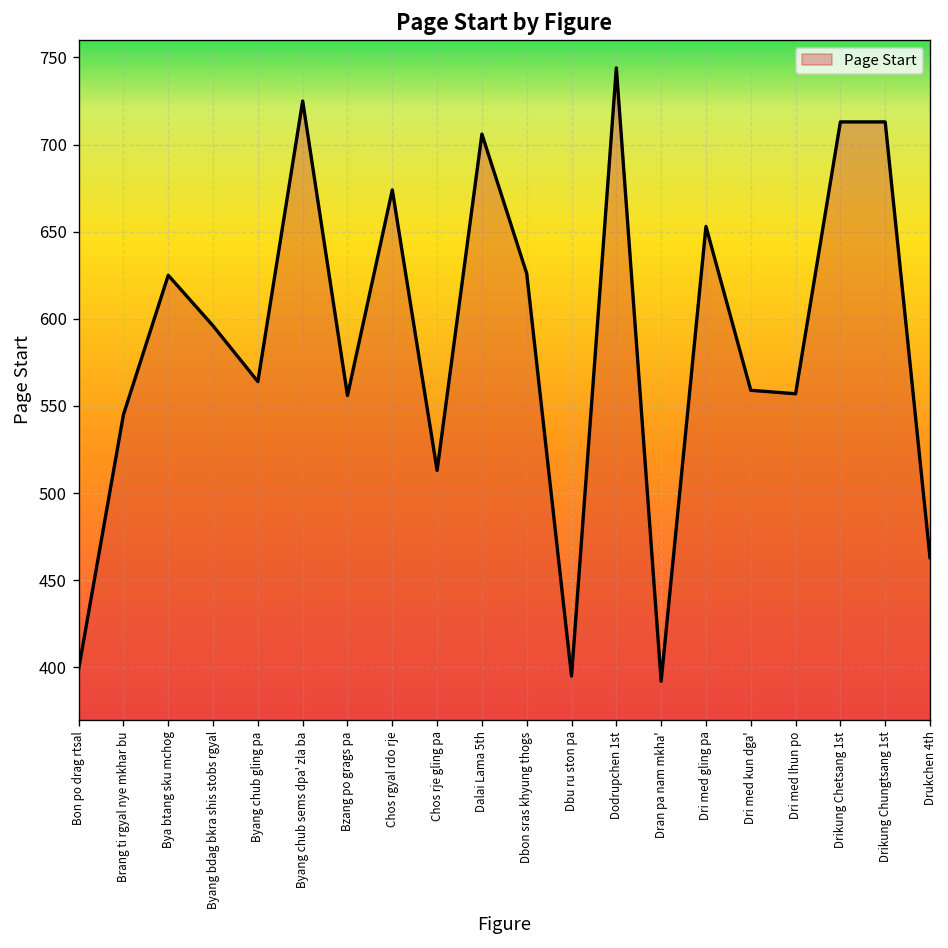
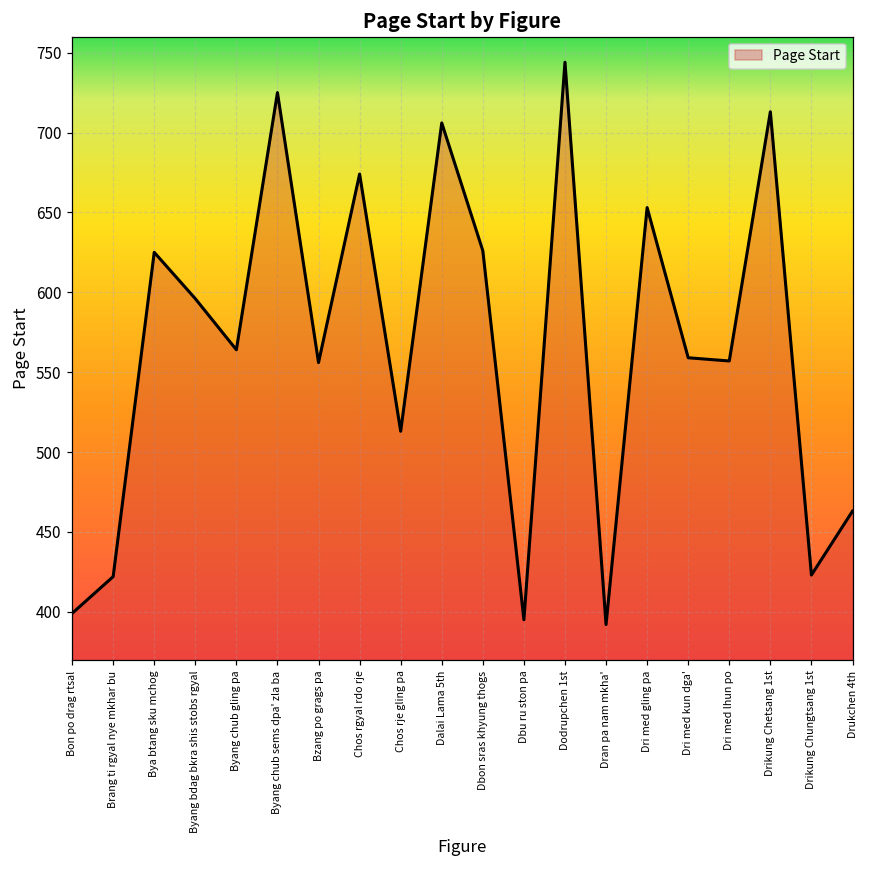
Brang ti rgyal nye mkhar bu: 545 -> 422
Drikung Chungtsang 1st: 713 -> 423
